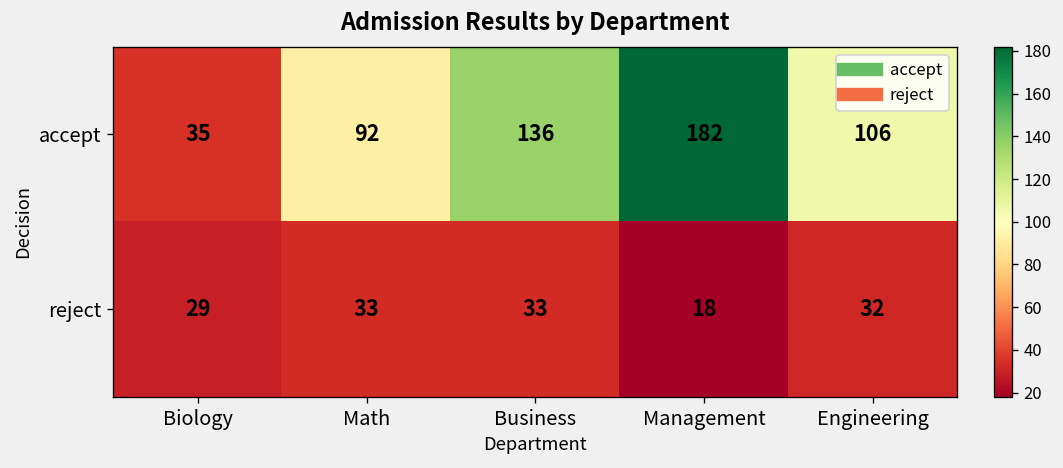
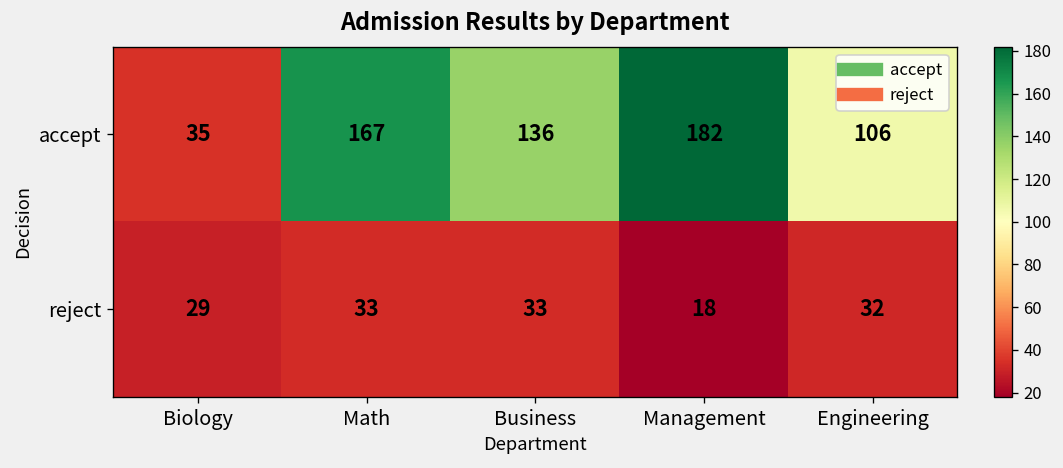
accept, Math: 92 -> 167
